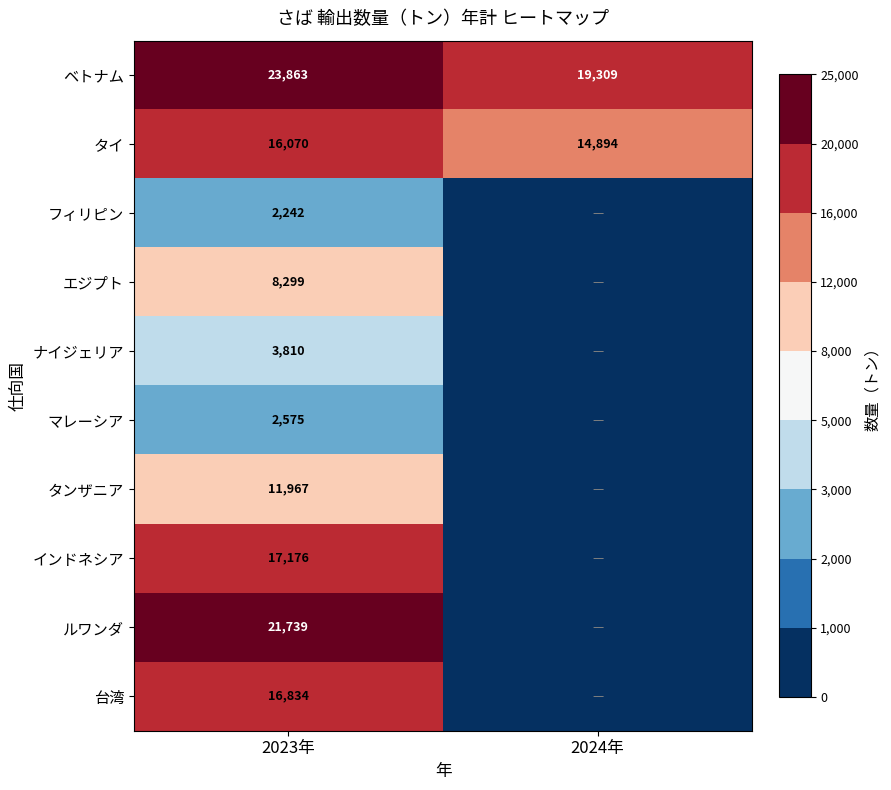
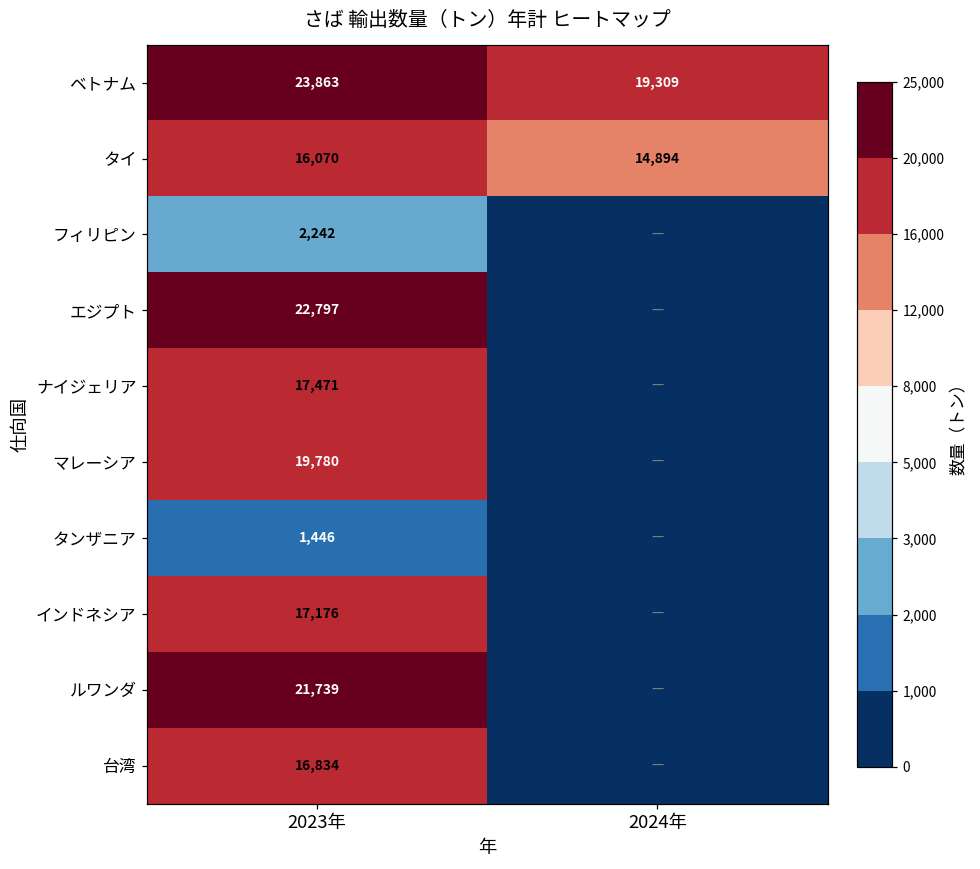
エジプト, 2023年: 8,299 -> 22,797
ナイジェリア, 2023年: 3,810 -> 17,471
マレーシア, 2023年: 2,575 -> 19,780
タンザニア, 2023年: 11,967 -> 1,446
